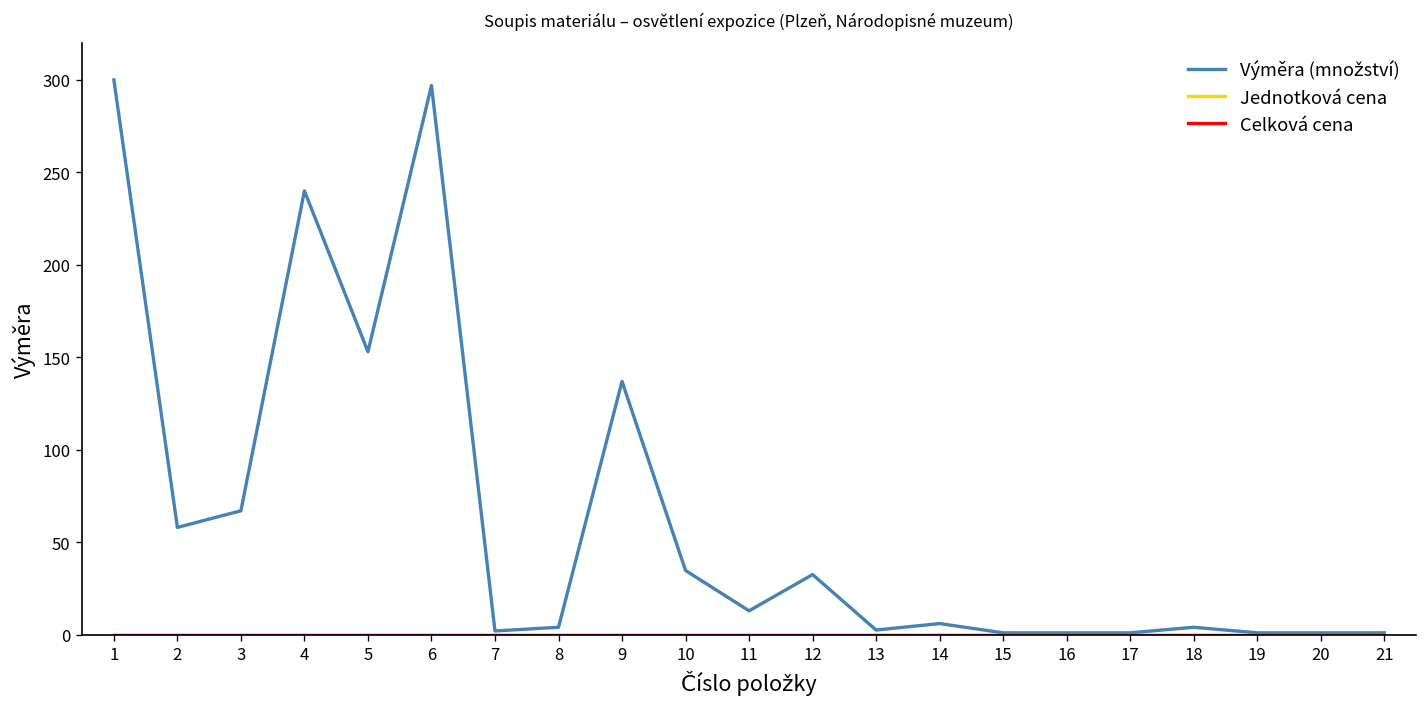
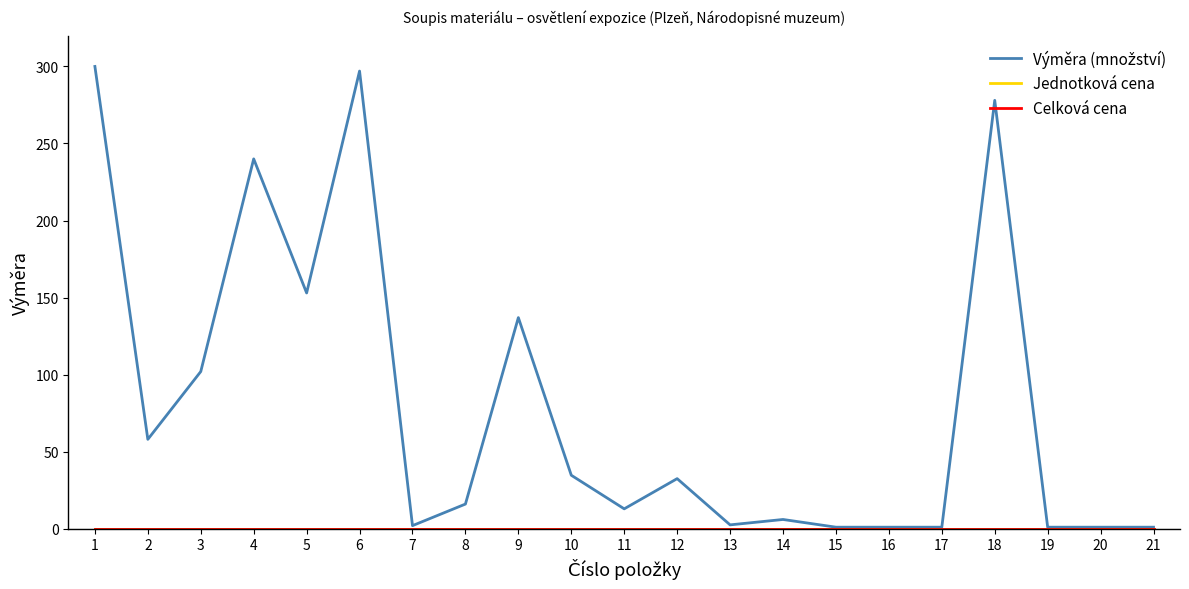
Výměra (množství), 3: 67 -> 102
Výměra (množství), 8: 4 -> 16
Výměra (množství), 18: 4 -> 278
